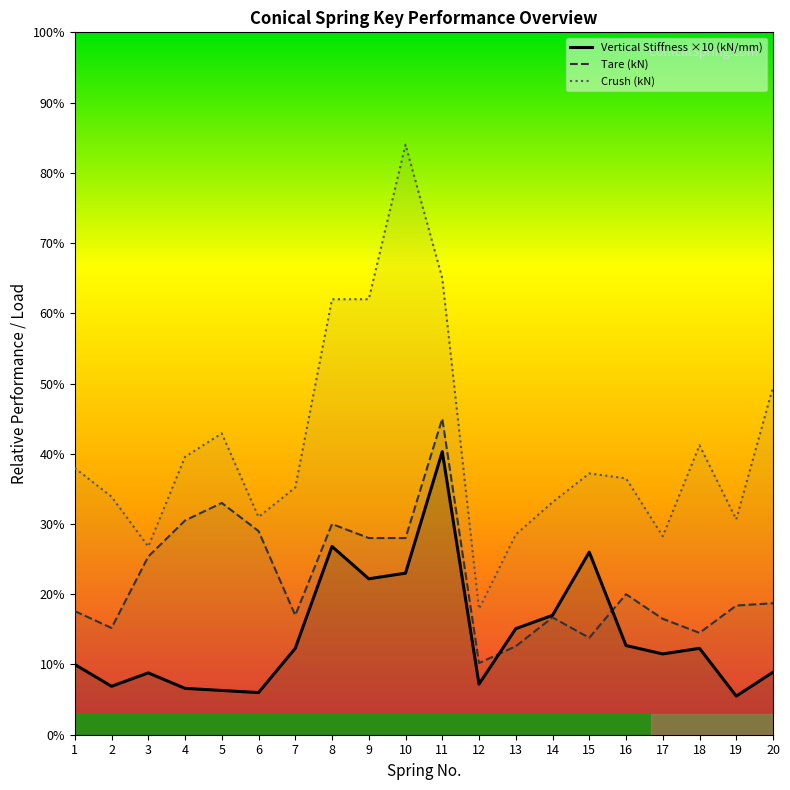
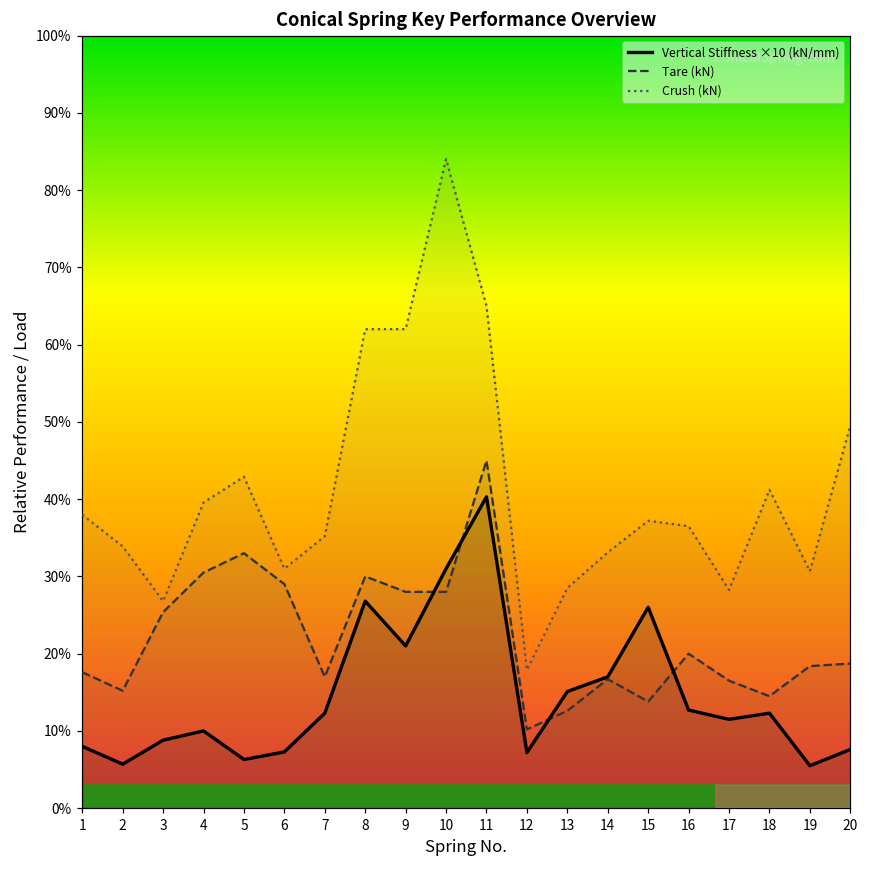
Vertical Stiffness ×10 (kN/mm), 1: 10% -> 8%
Vertical Stiffness ×10 (kN/mm), 2: 7% -> 6%
Vertical Stiffness ×10 (kN/mm), 4: 7% -> 10%
Vertical Stiffness ×10 (kN/mm), 6: 6% -> 7%
Vertical Stiffness ×10 (kN/mm), 9: 22% -> 21%
Vertical Stiffness ×10 (kN/mm), 10: 23% -> 31%
Vertical Stiffness ×10 (kN/mm), 20: 9% -> 8%
